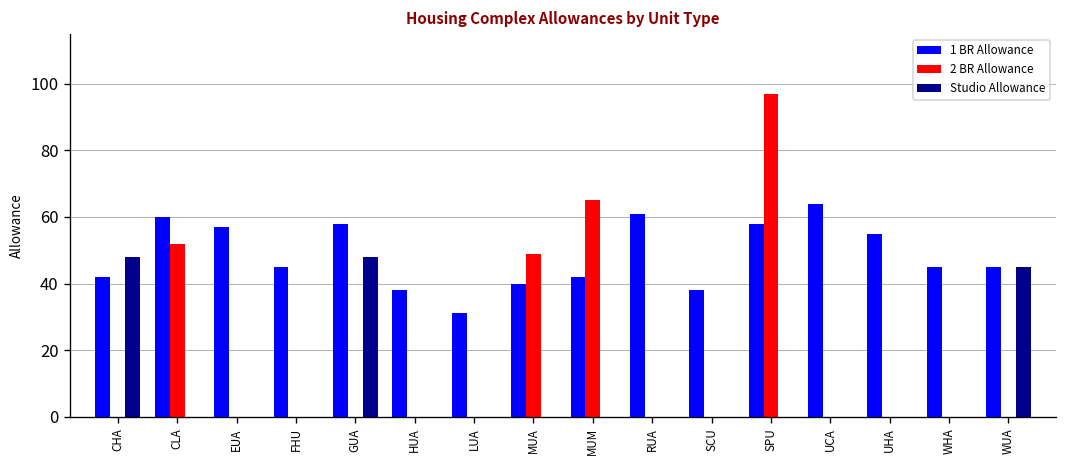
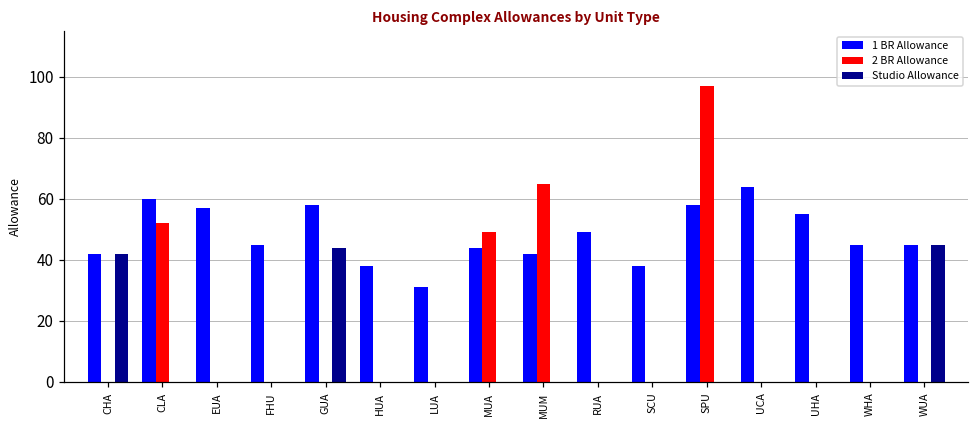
Studio Allowance, CHA: 48 -> 42
Studio Allowance, GUA: 48 -> 44
1 BR Allowance, MUA: 40 -> 44
1 BR Allowance, RUA: 61 -> 49
